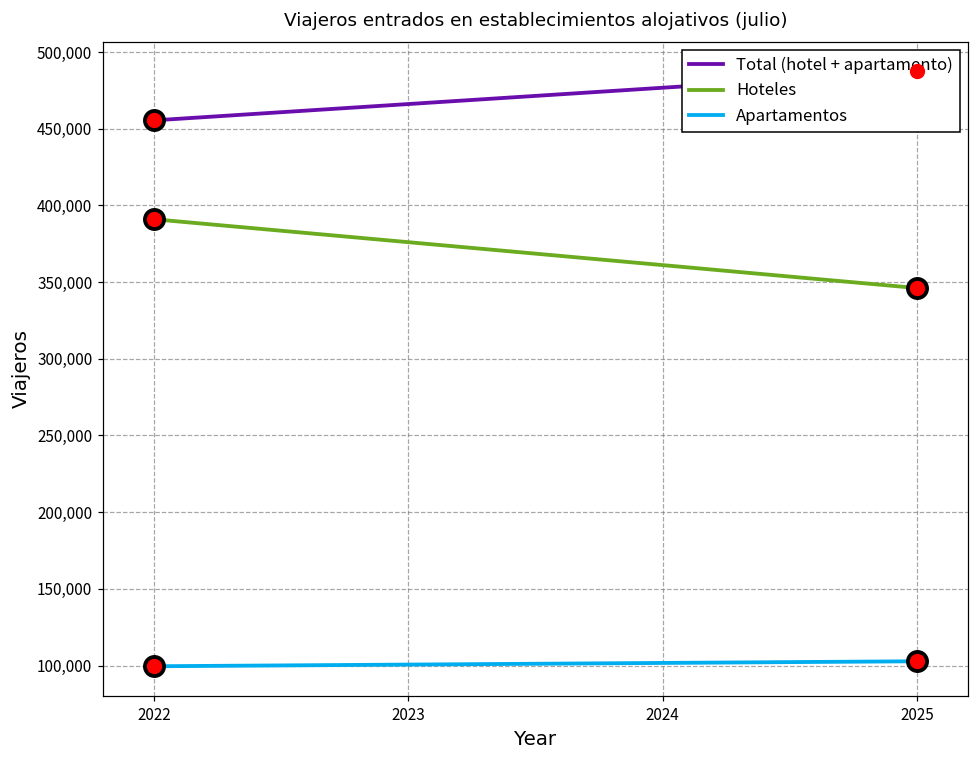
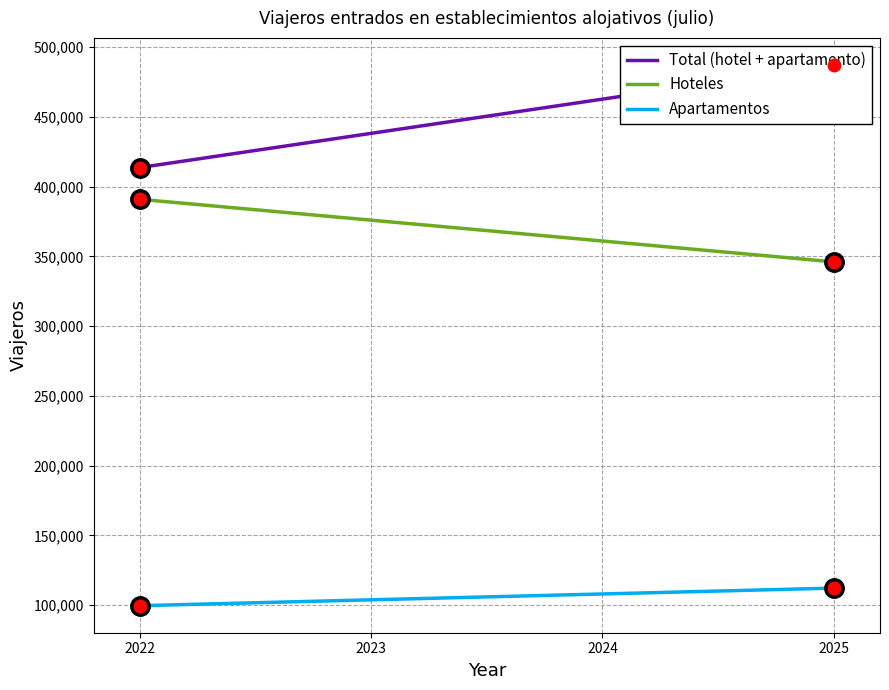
Total (hotel + apartamento), 2022: 455,000 -> 414,000
Apartamentos, 2025: 103,000 -> 112,000
